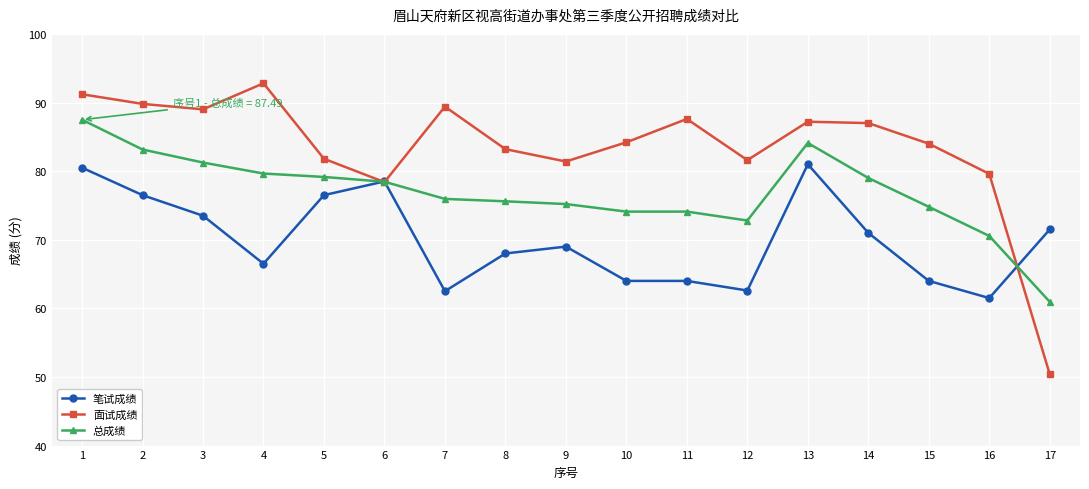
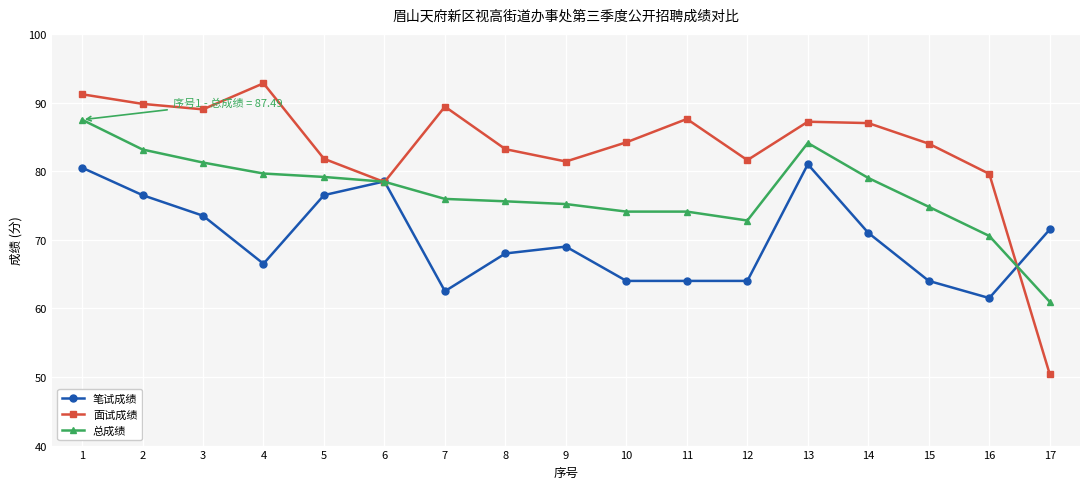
笔试成绩, 12: 63 -> 64
